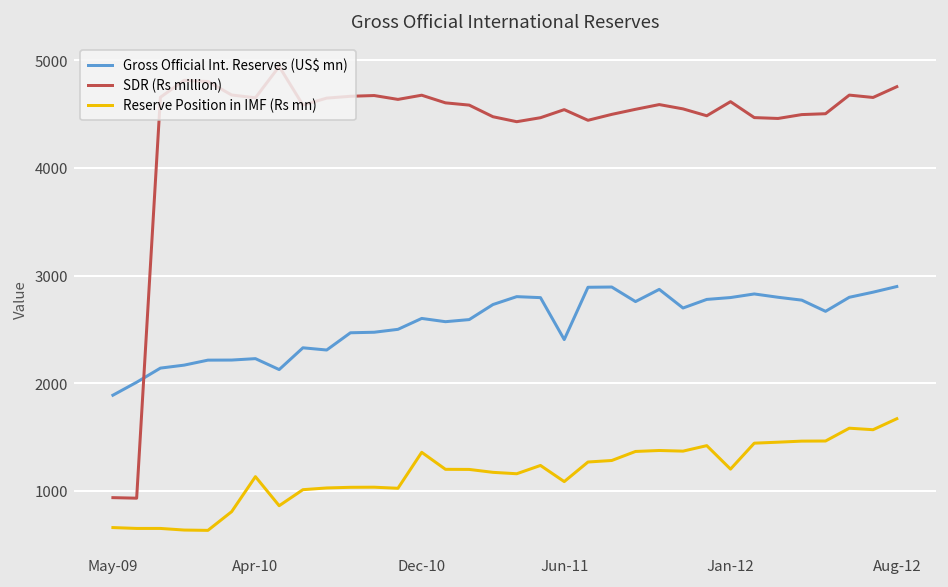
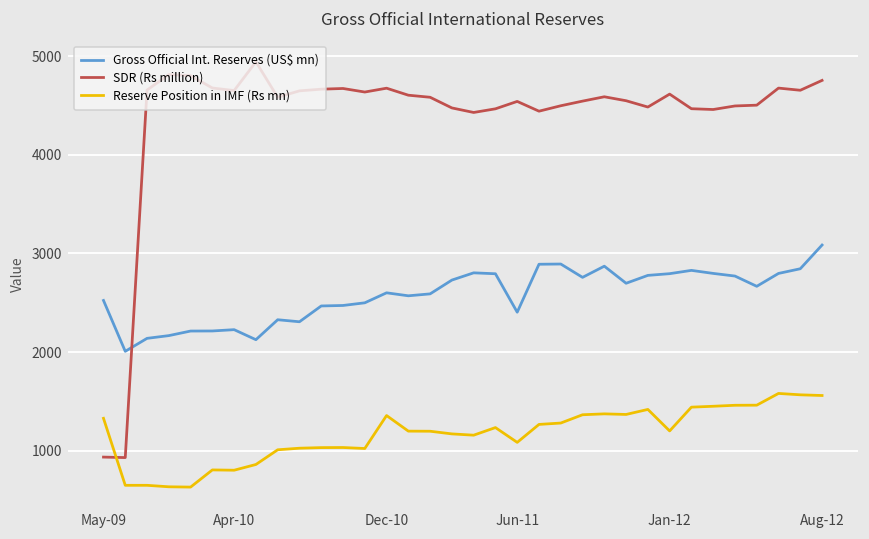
Gross Official Int. Reserves (US$ mn), May-09: 1900 -> 2500
Reserve Position in IMF (Rs mn), May-09: 700 -> 1300
Reserve Position in IMF (Rs mn), Apr-10: 1100 -> 800
Gross Official Int. Reserves (US$ mn), Aug-12: 2900 -> 3100
Reserve Position in IMF (Rs mn), Aug-12: 1700 -> 1600
